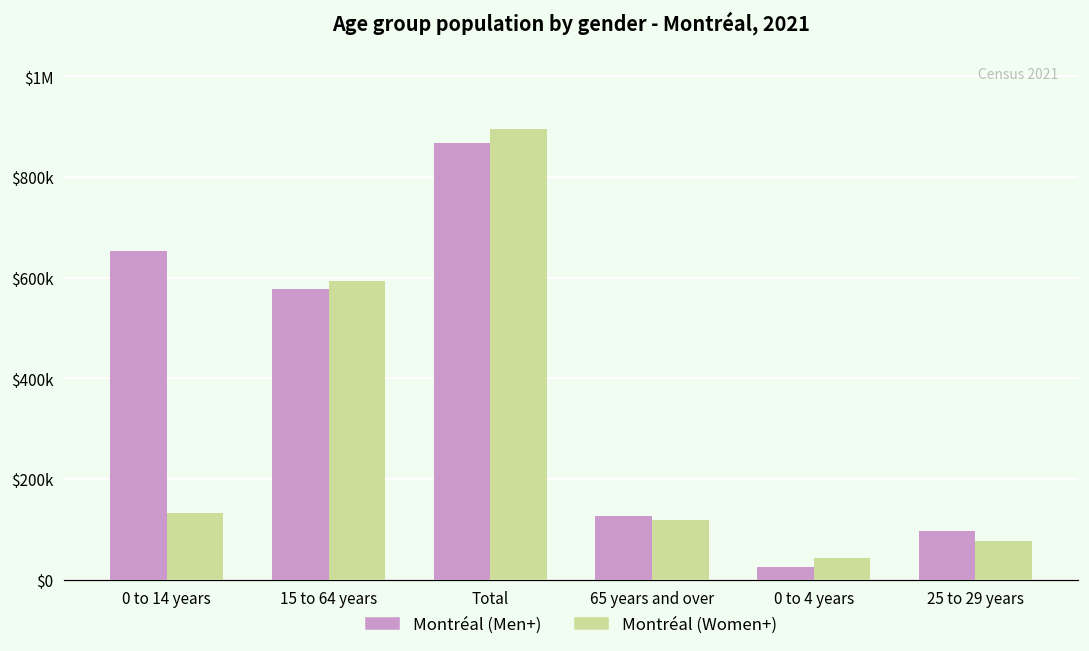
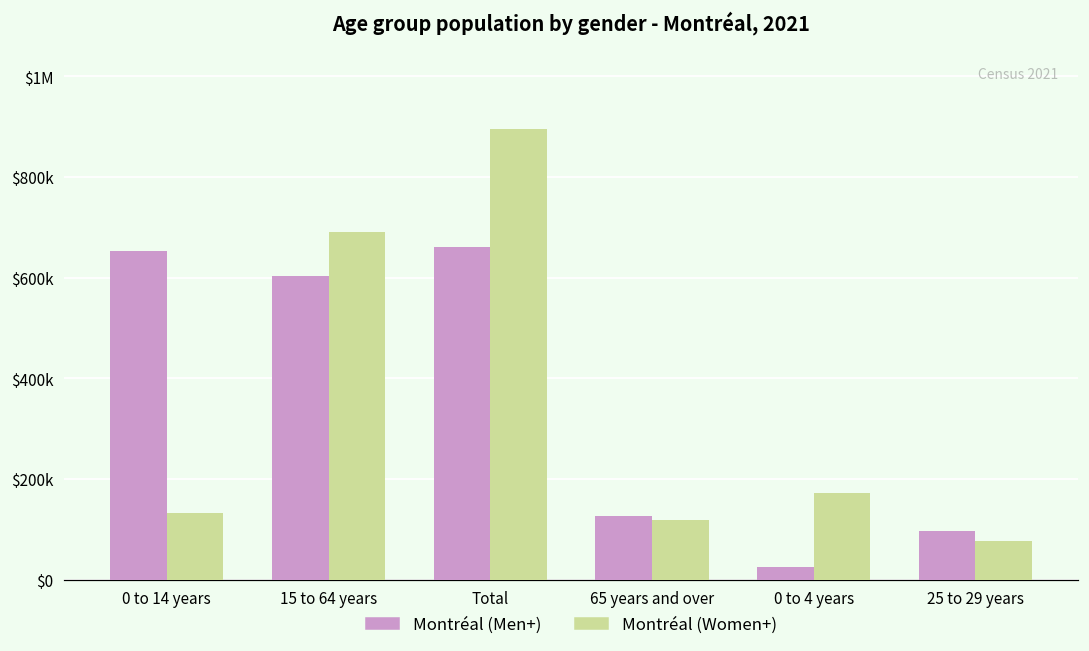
Montréal (Men+), 15 to 64 years: $580000 -> $600000
Montréal (Women+), 15 to 64 years: $590000 -> $690000
Montréal (Men+), Total: $870000 -> $660000
Montréal (Women+), 0 to 4 years: $40000 -> $170000
